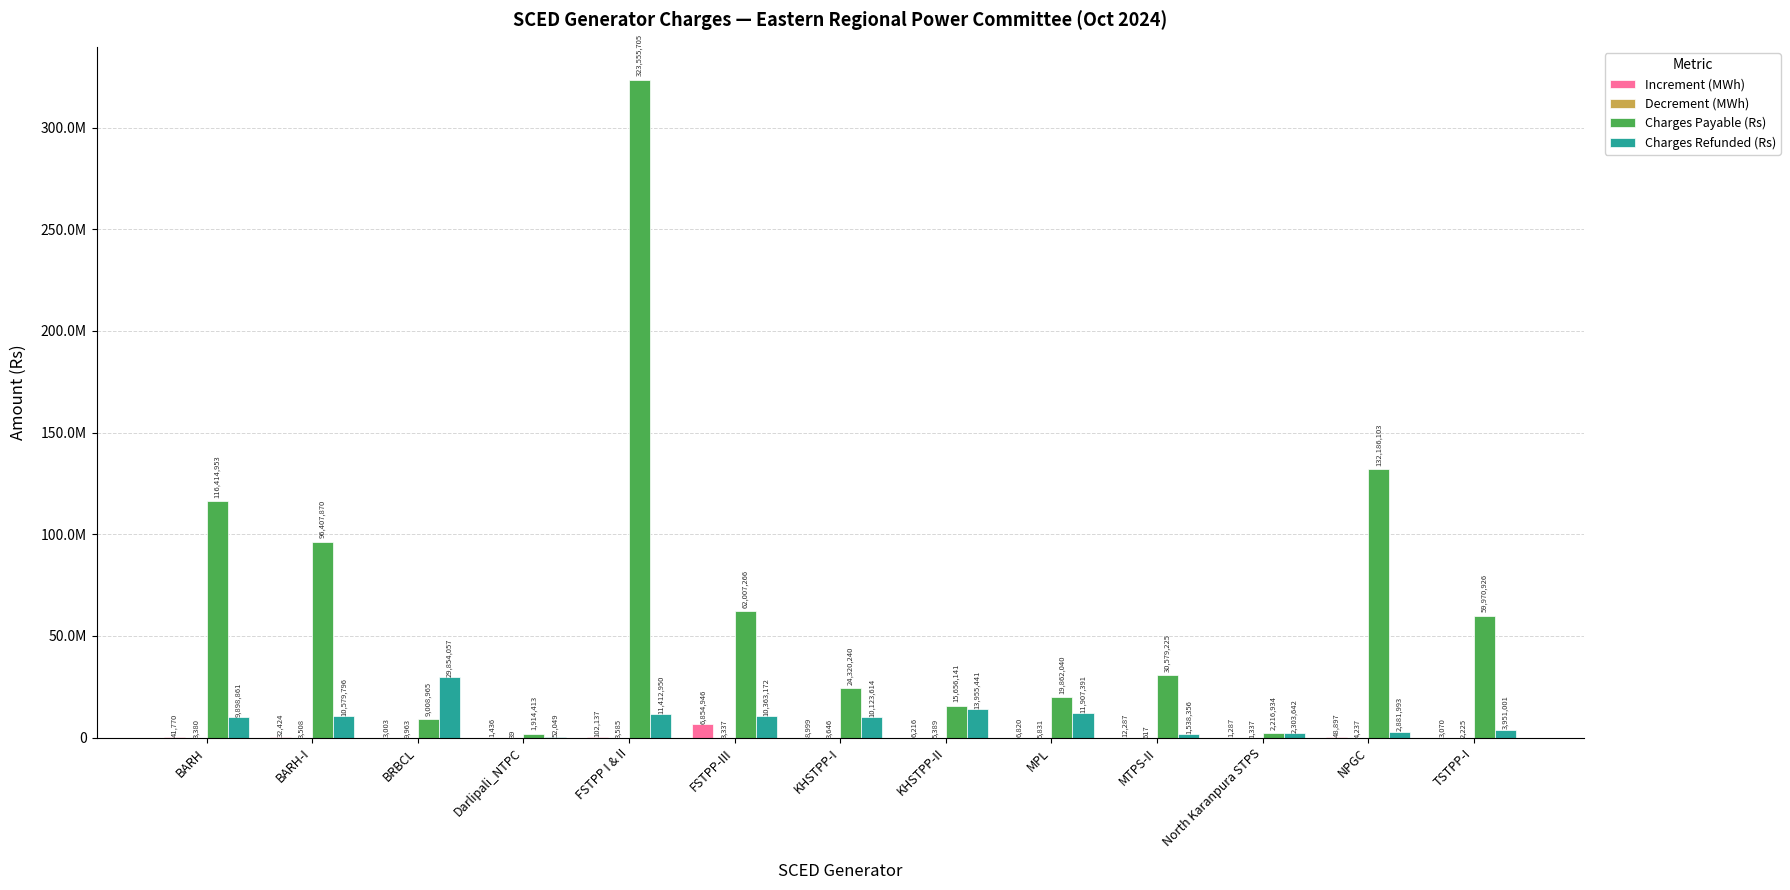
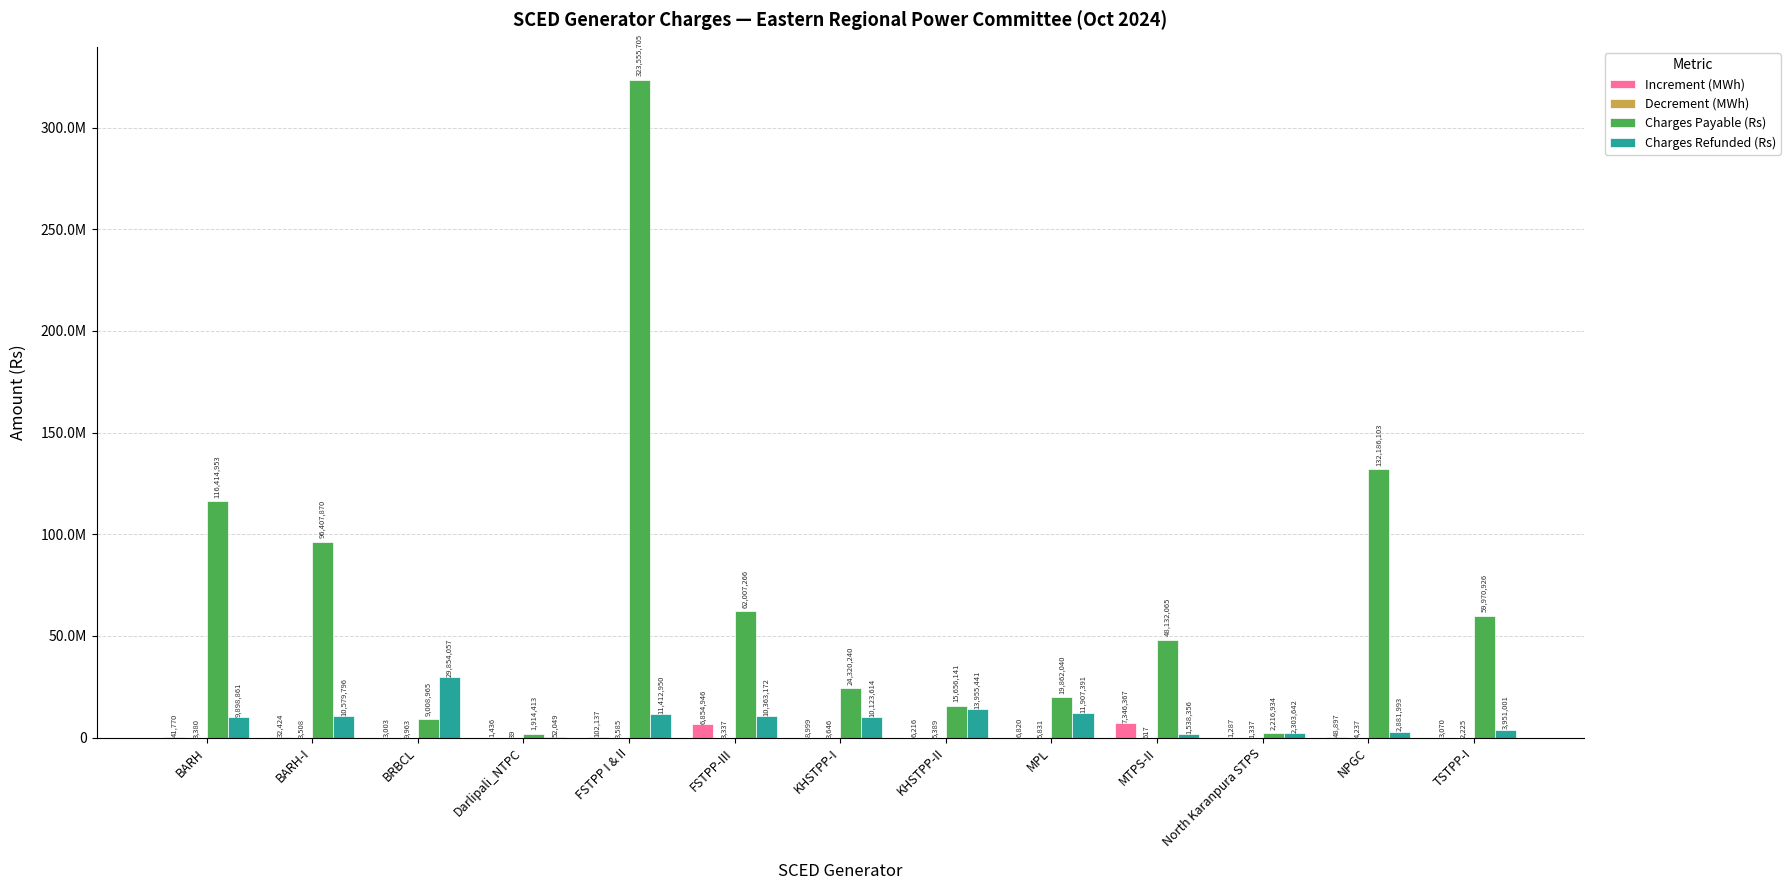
Increment (MWh), MTPS-II: 12,287 -> 7,346,367
Charges Payable (Rs), MTPS-II: 30,579,225 -> 48,132,065
